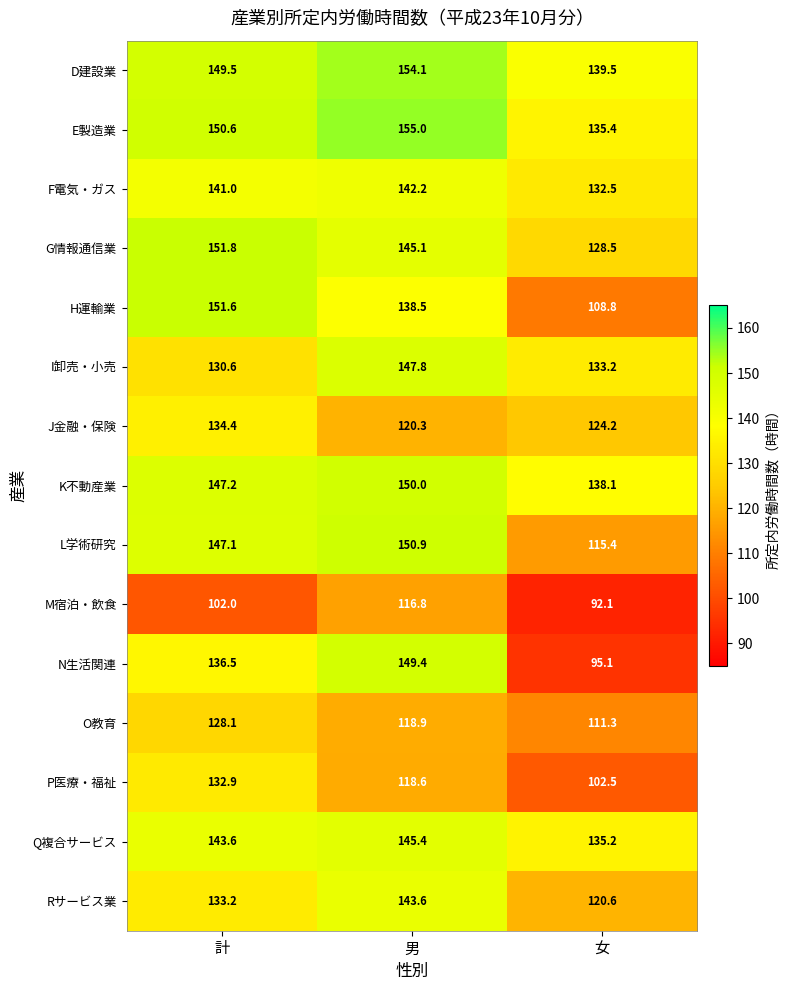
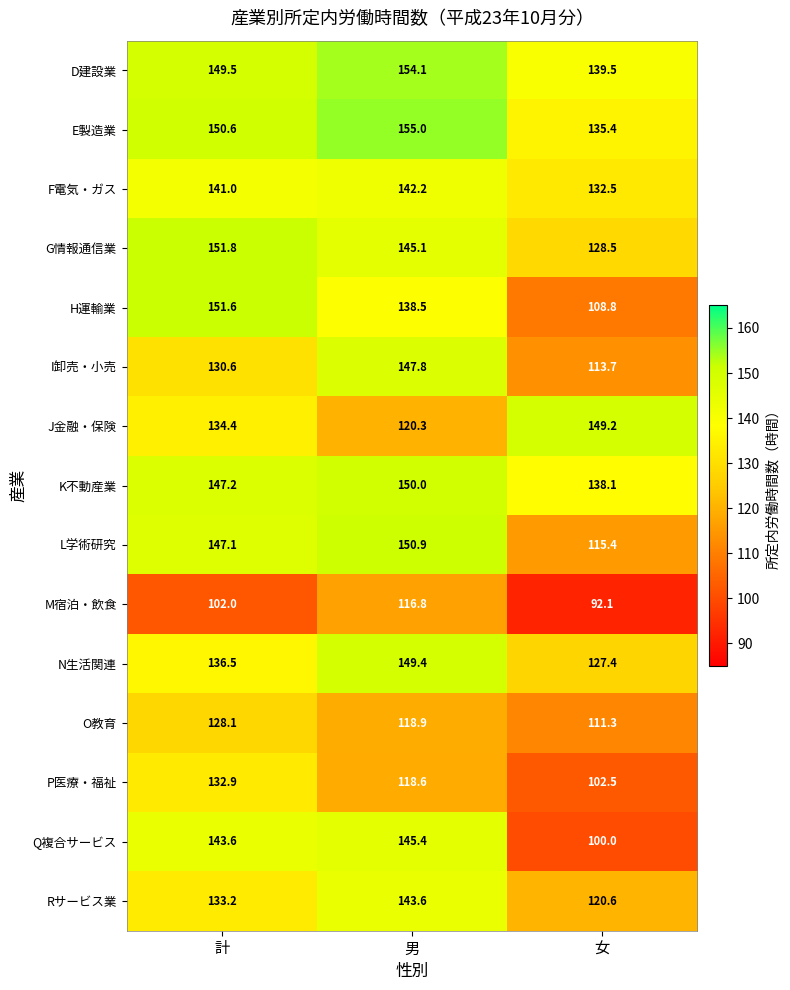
I卸売・小売, 女: 133.2 -> 113.7
J金融・保険, 女: 124.2 -> 149.2
N生活関連, 女: 95.1 -> 127.4
Q複合サービス, 女: 135.2 -> 100.0
